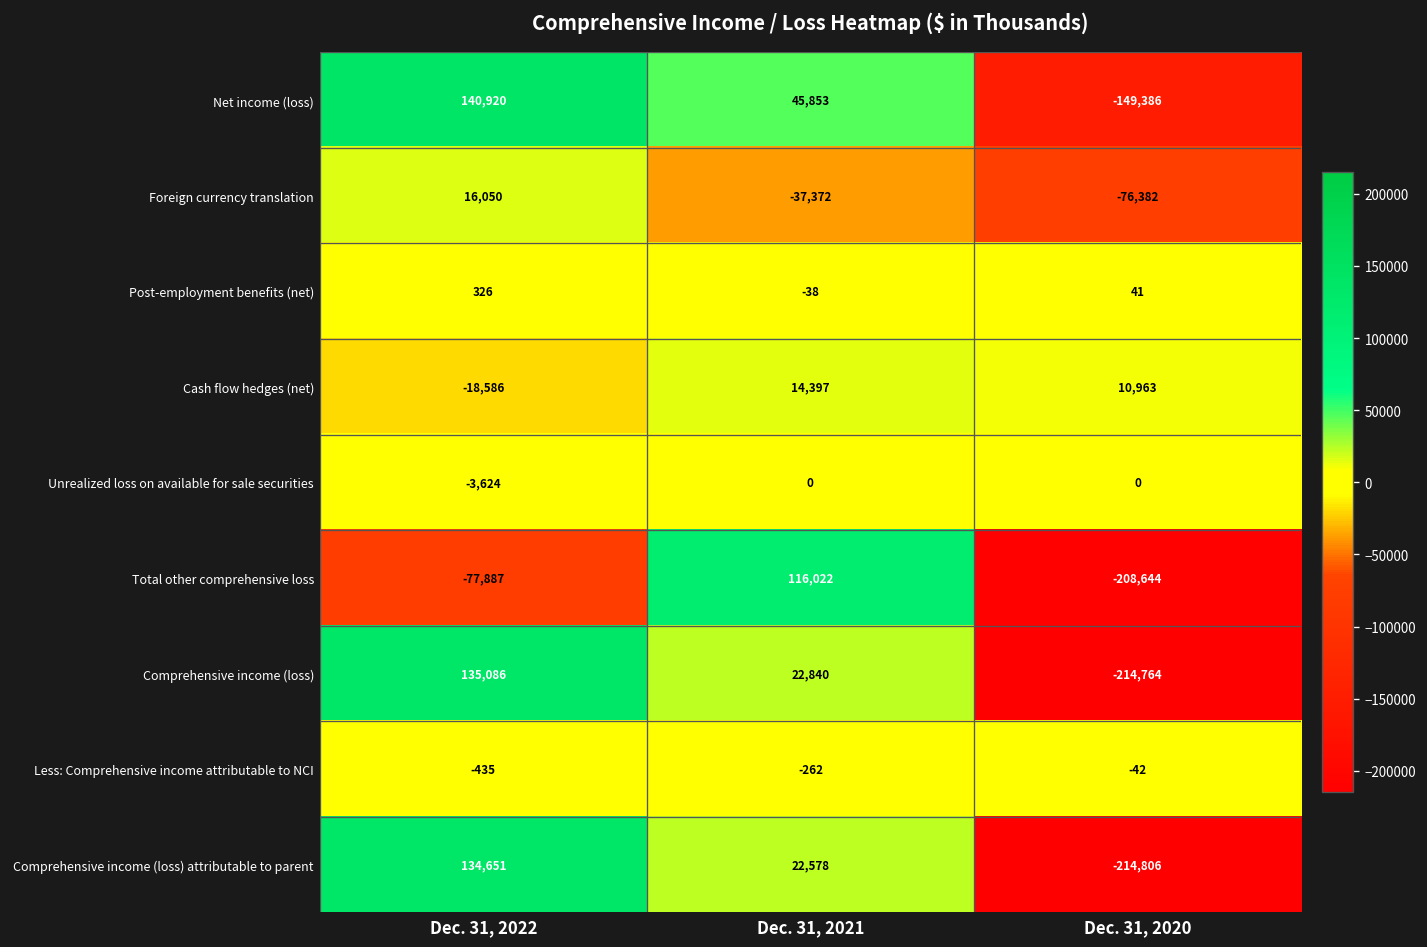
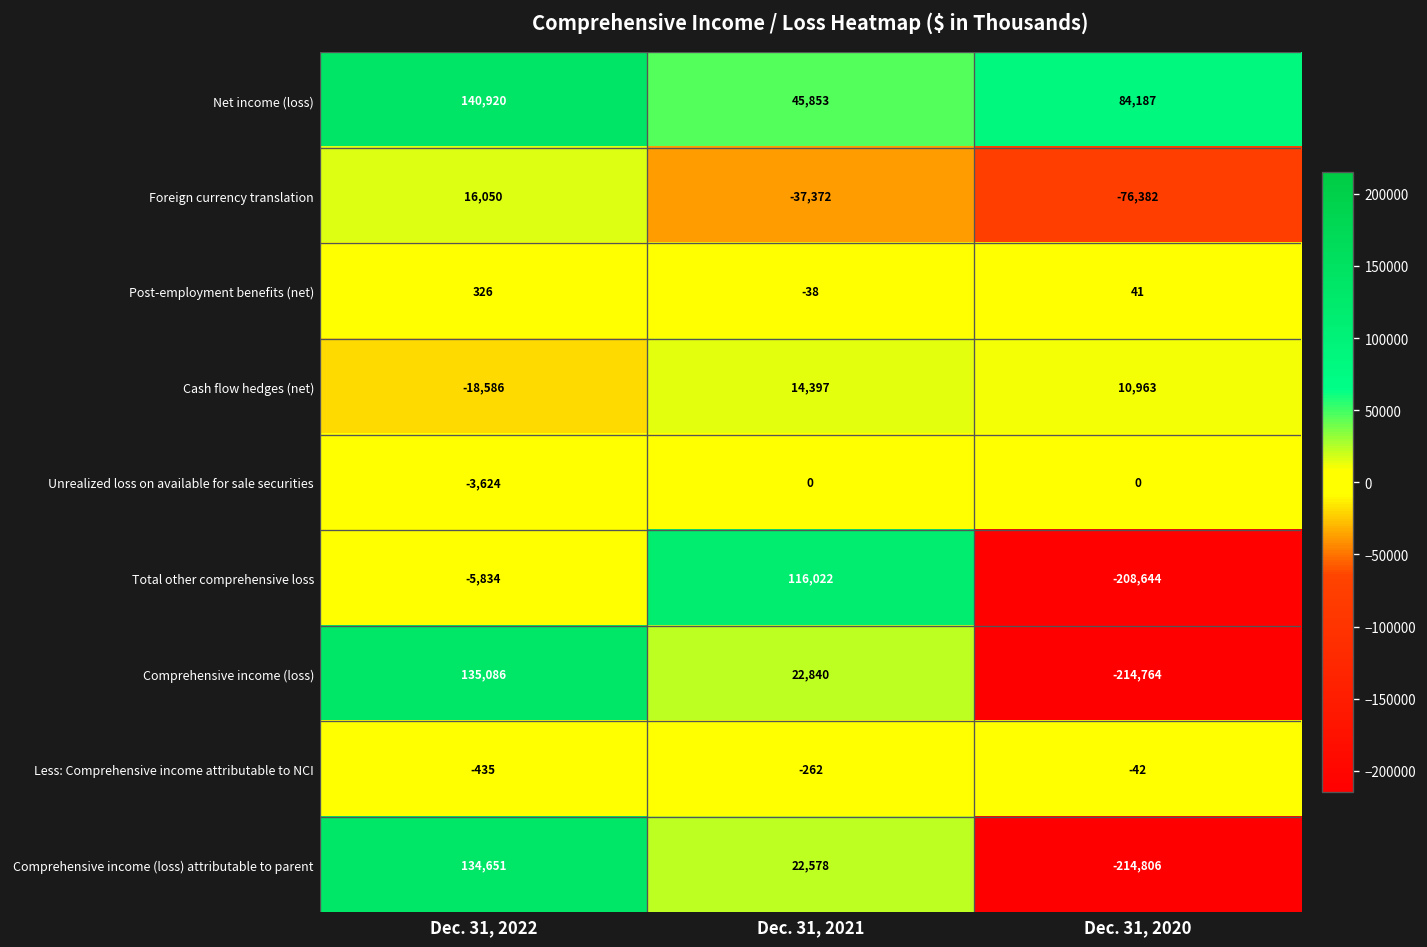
Net income (loss), Dec. 31, 2020: -149,386 -> 84,187
Total other comprehensive loss, Dec. 31, 2022: -77,887 -> -5,834
